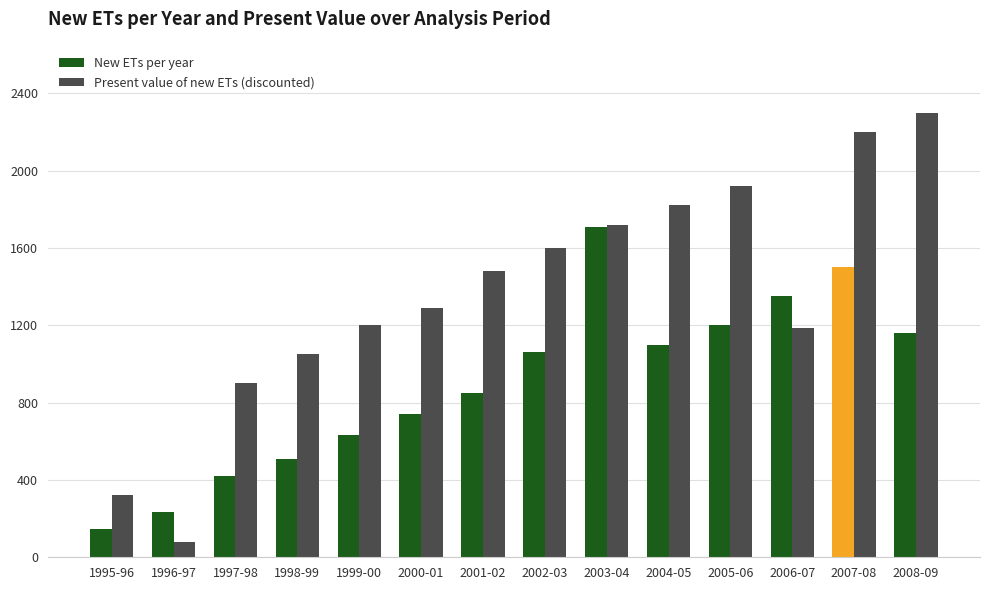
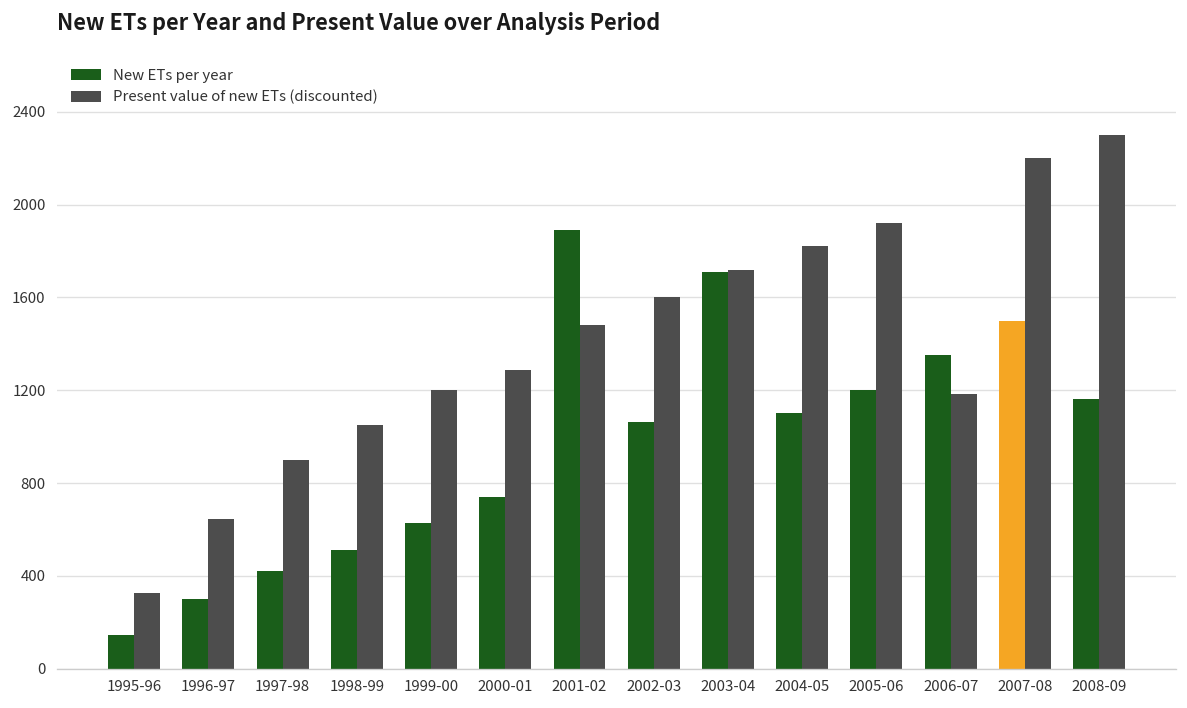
New ETs per year, 1996-97: 240 -> 300
Present value of new ETs (discounted), 1996-97: 80 -> 640
New ETs per year, 2001-02: 850 -> 1890
